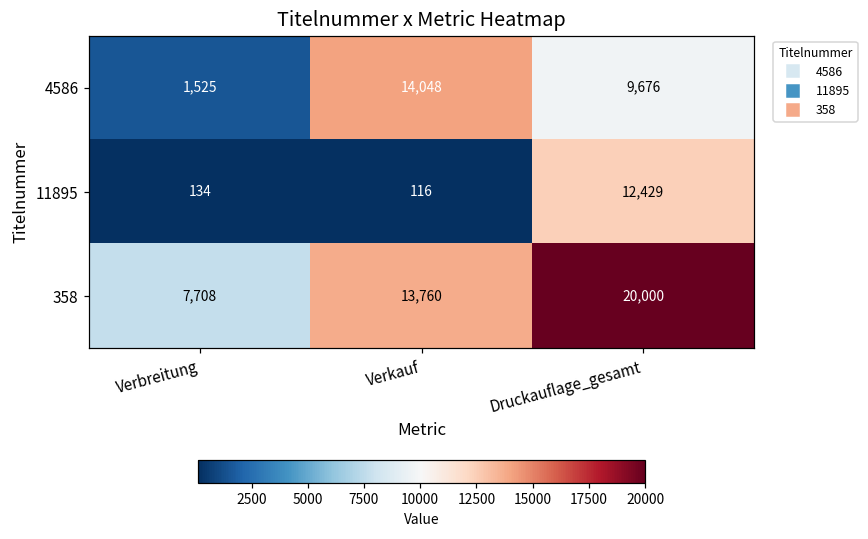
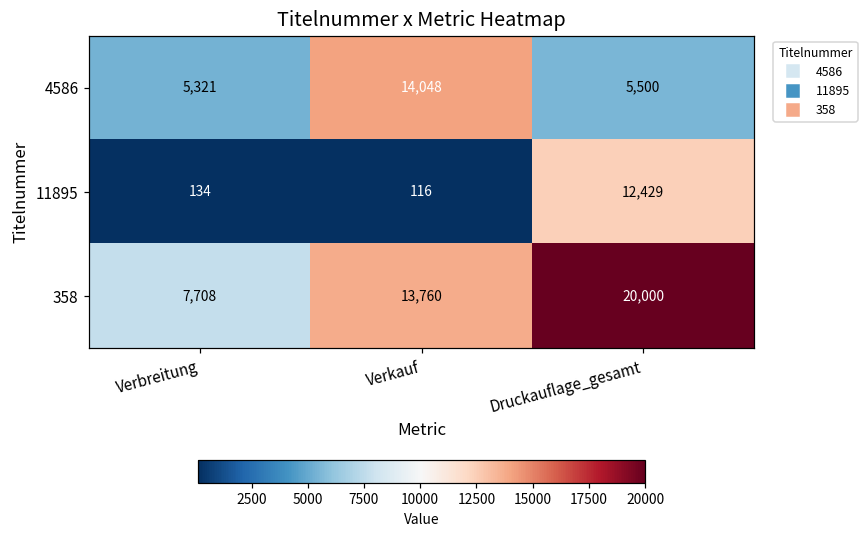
4586, Verbreitung: 1,525 -> 5,321
4586, Druckauflage_gesamt: 9,676 -> 5,500
